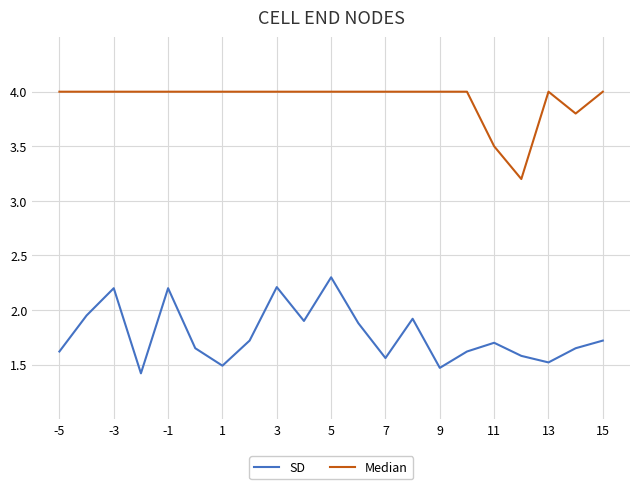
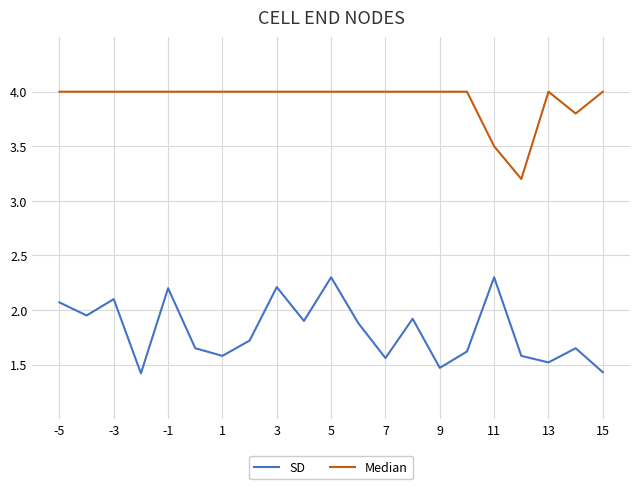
SD, -5: 1.62 -> 2.07
SD, -3: 2.2 -> 2.1
SD, 1: 1.49 -> 1.58
SD, 11: 1.7 -> 2.3
SD, 15: 1.72 -> 1.43
